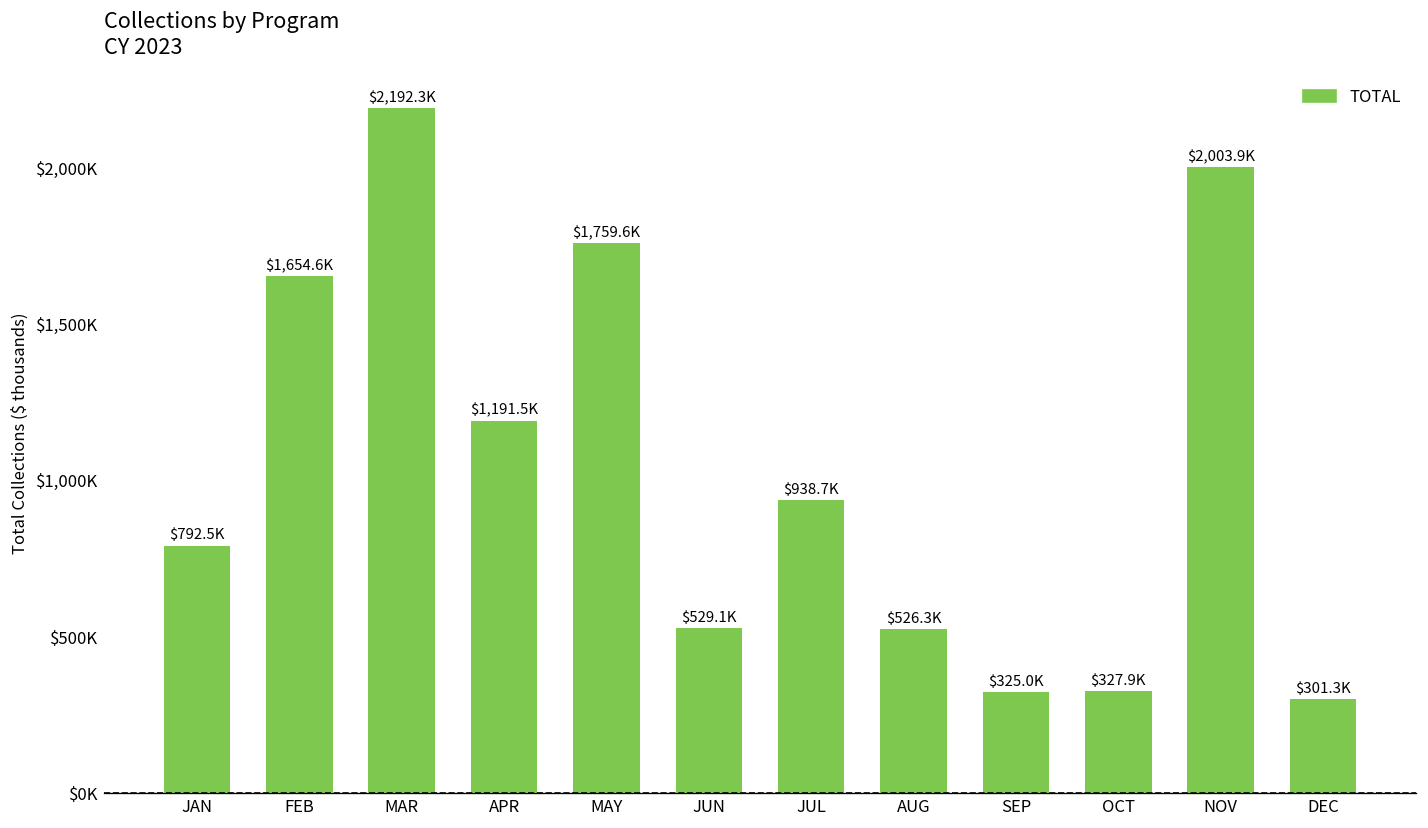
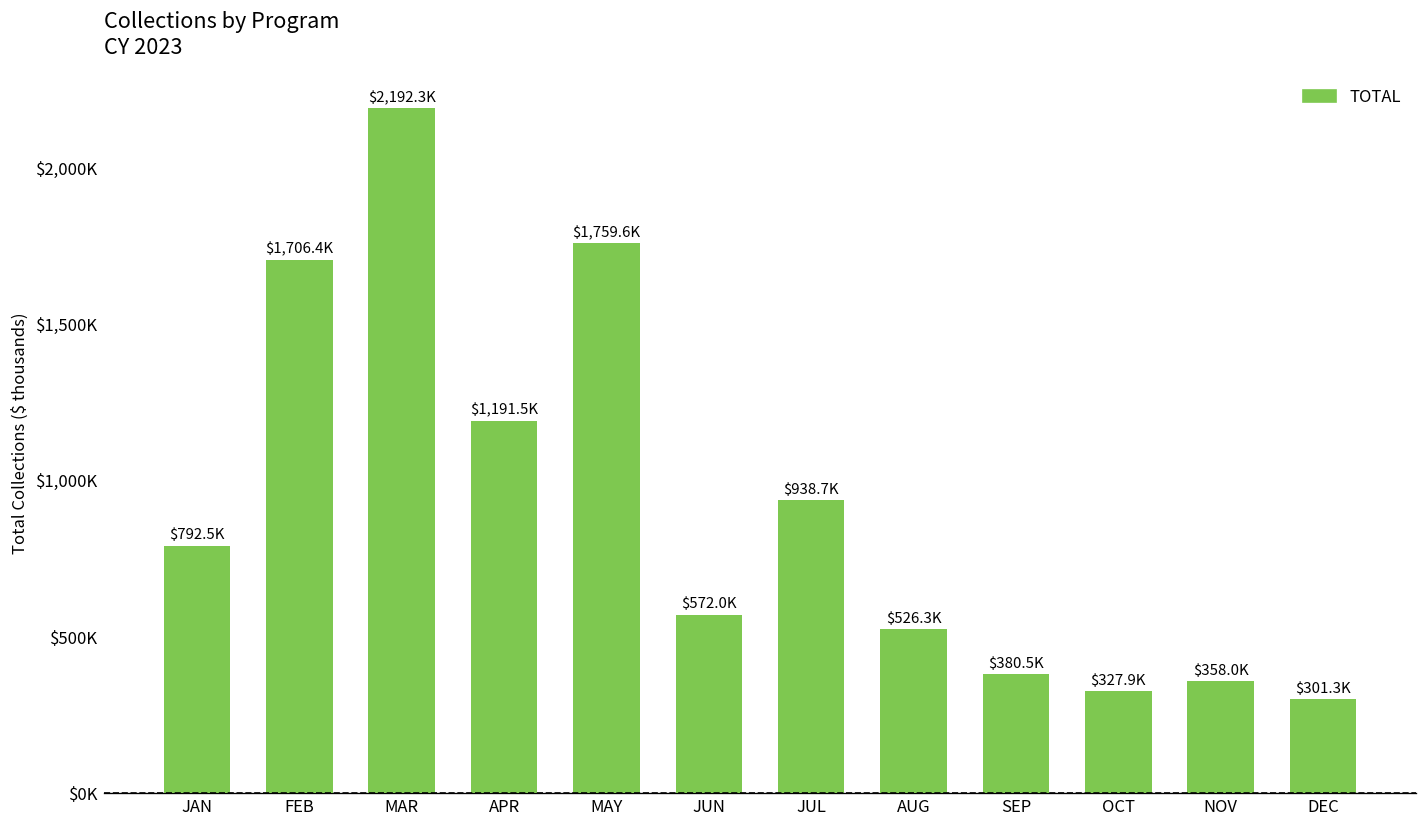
FEB: $1,654.6K -> $1,706.4K
JUN: $529.1K -> $572.0K
SEP: $325.0K -> $380.5K
NOV: $2,003.9K -> $358.0K
